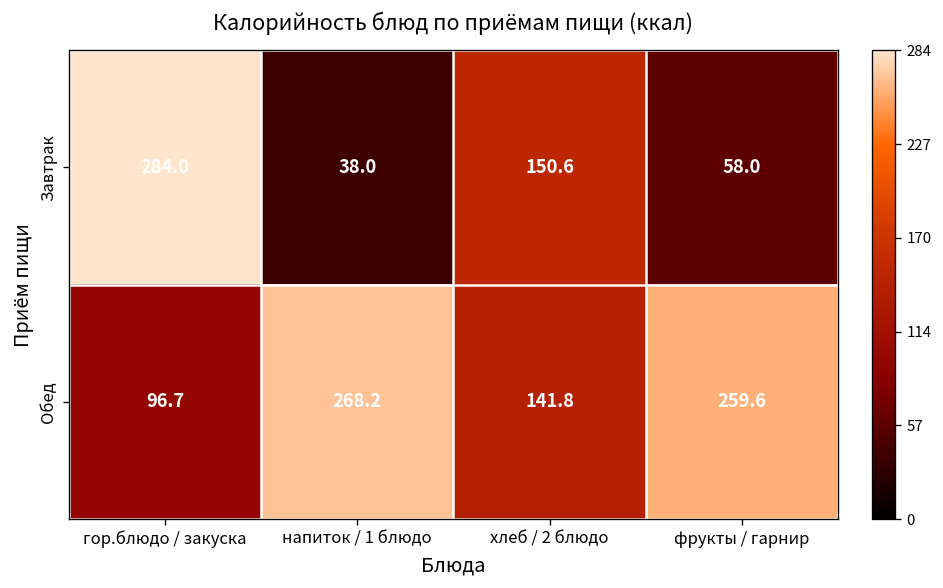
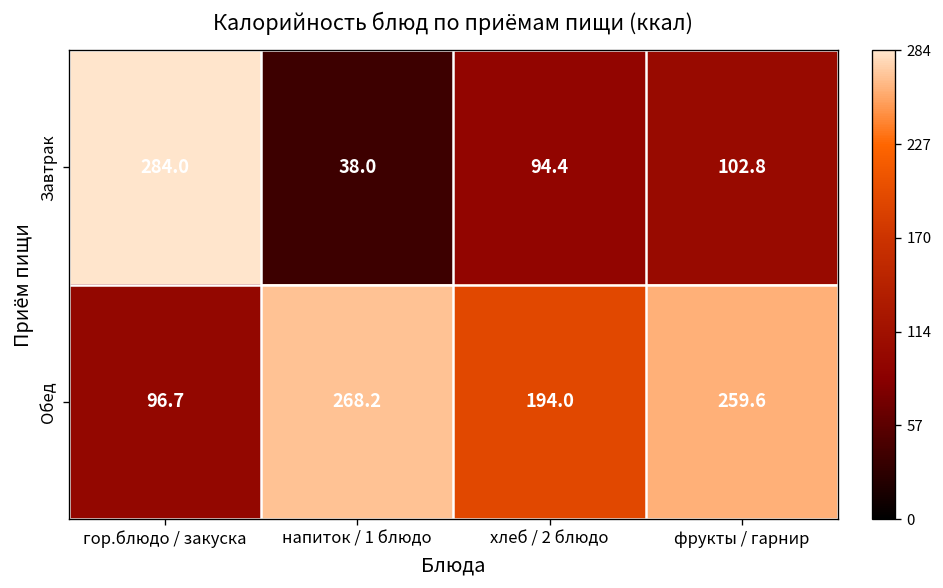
Завтрак, хлеб / 2 блюдо: 150.6 -> 94.4
Завтрак, фрукты / гарнир: 58.0 -> 102.8
Обед, хлеб / 2 блюдо: 141.8 -> 194.0
